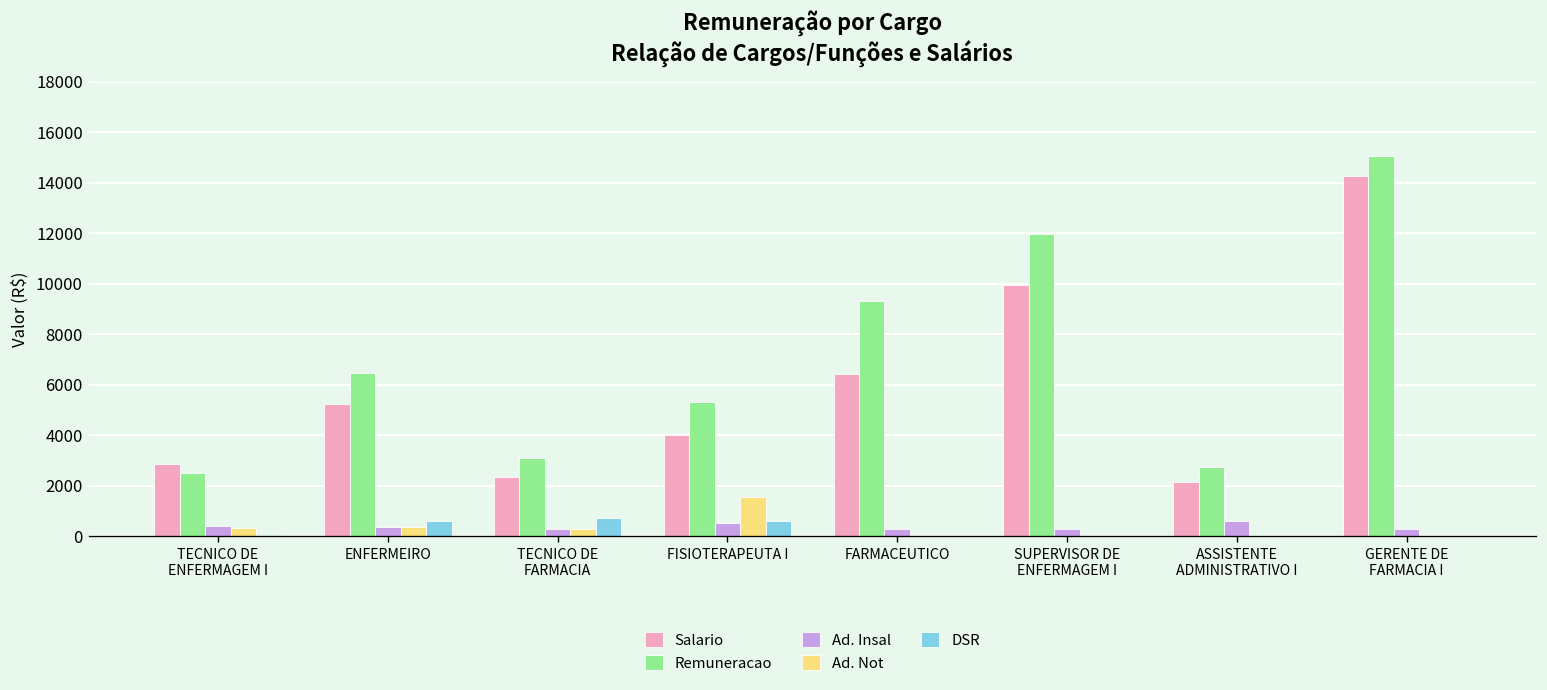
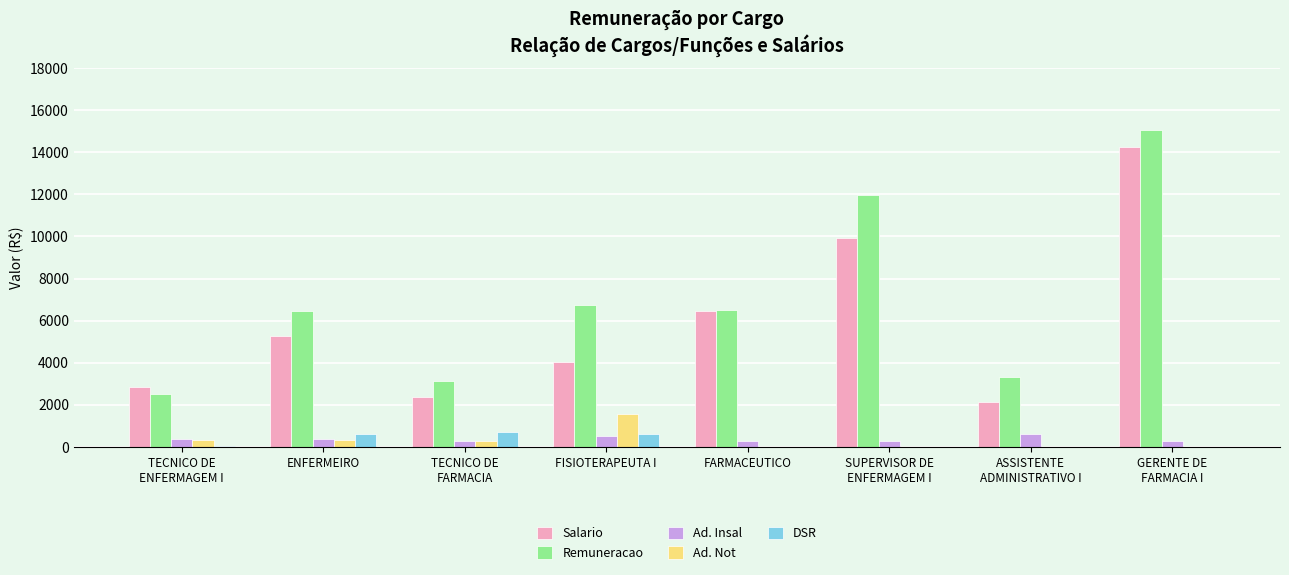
Remuneracao, FISIOTERAPEUTA I: 5300 -> 6700
Remuneracao, FARMACEUTICO: 9300 -> 6500
Remuneracao, ASSISTENTE ADMINISTRATIVO I: 2800 -> 3300
